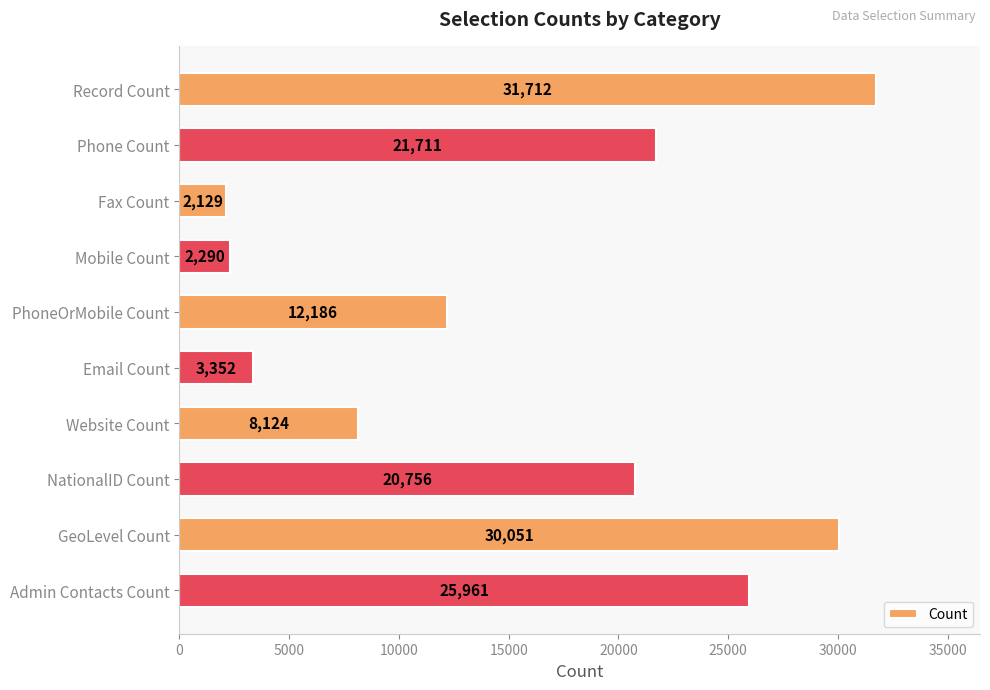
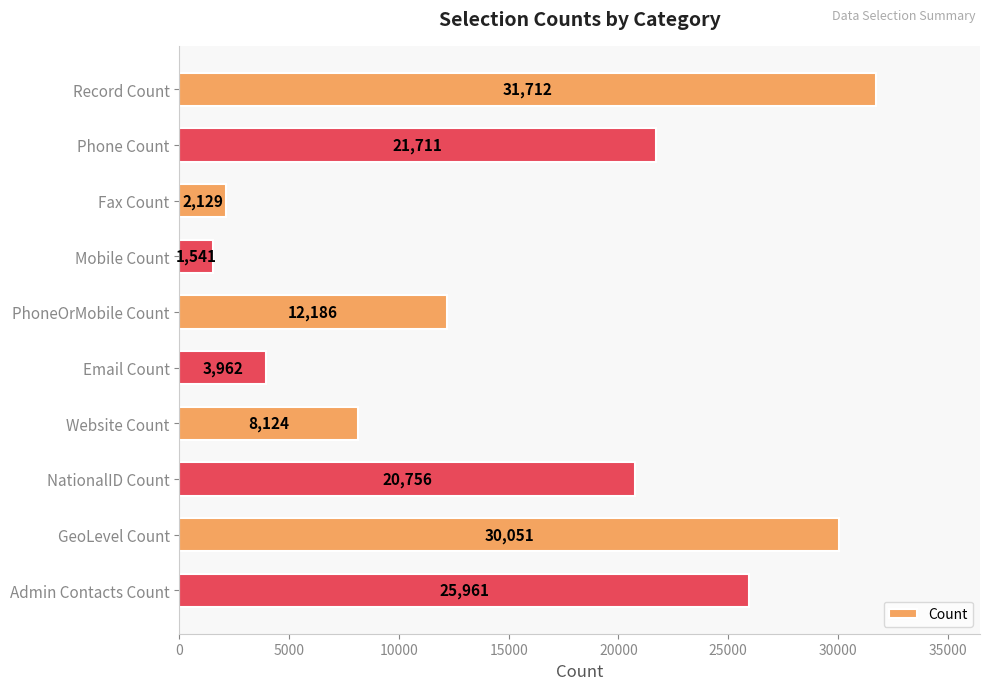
Mobile Count: 2,290 -> 1,541
Email Count: 3,352 -> 3,962
